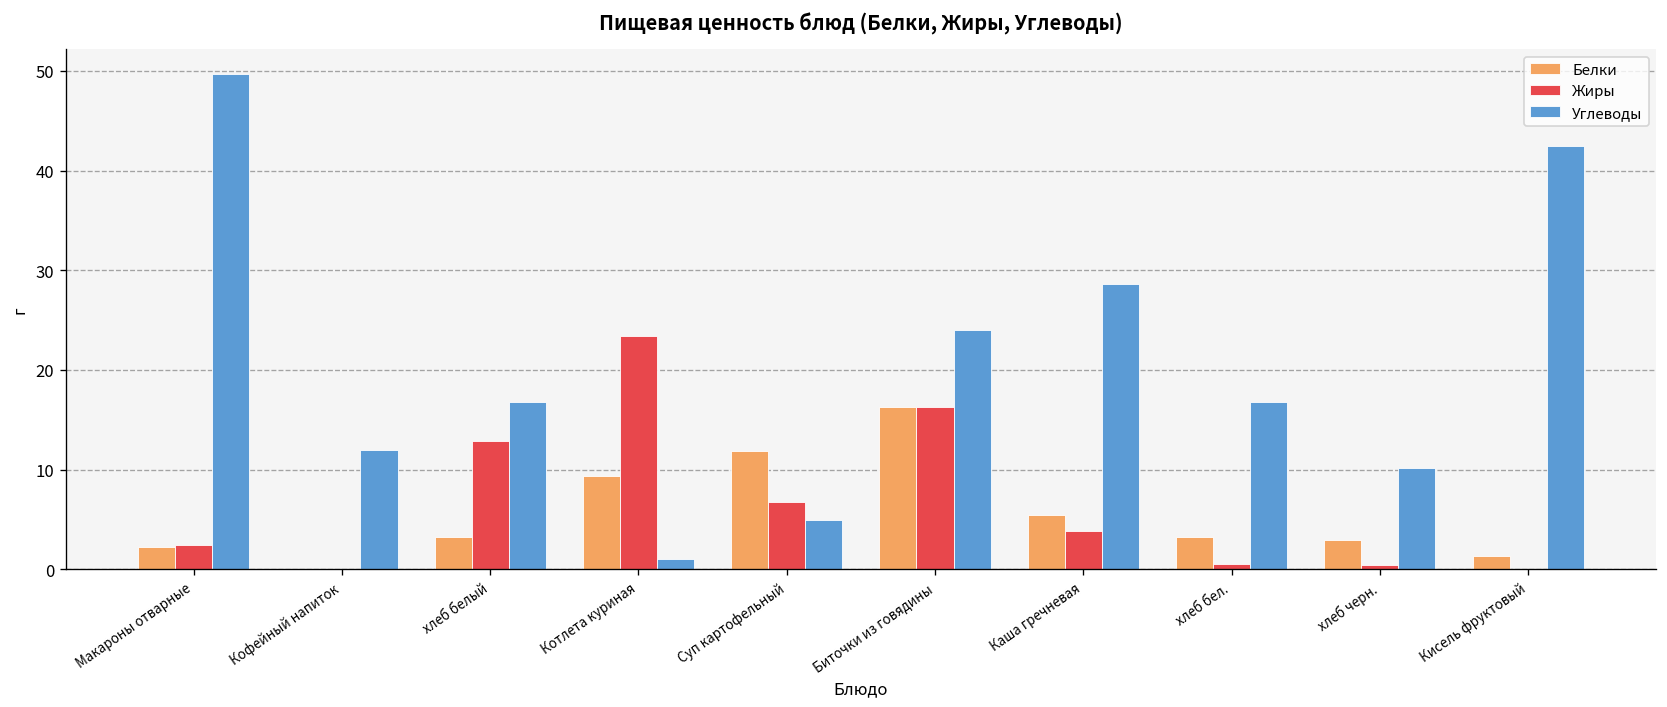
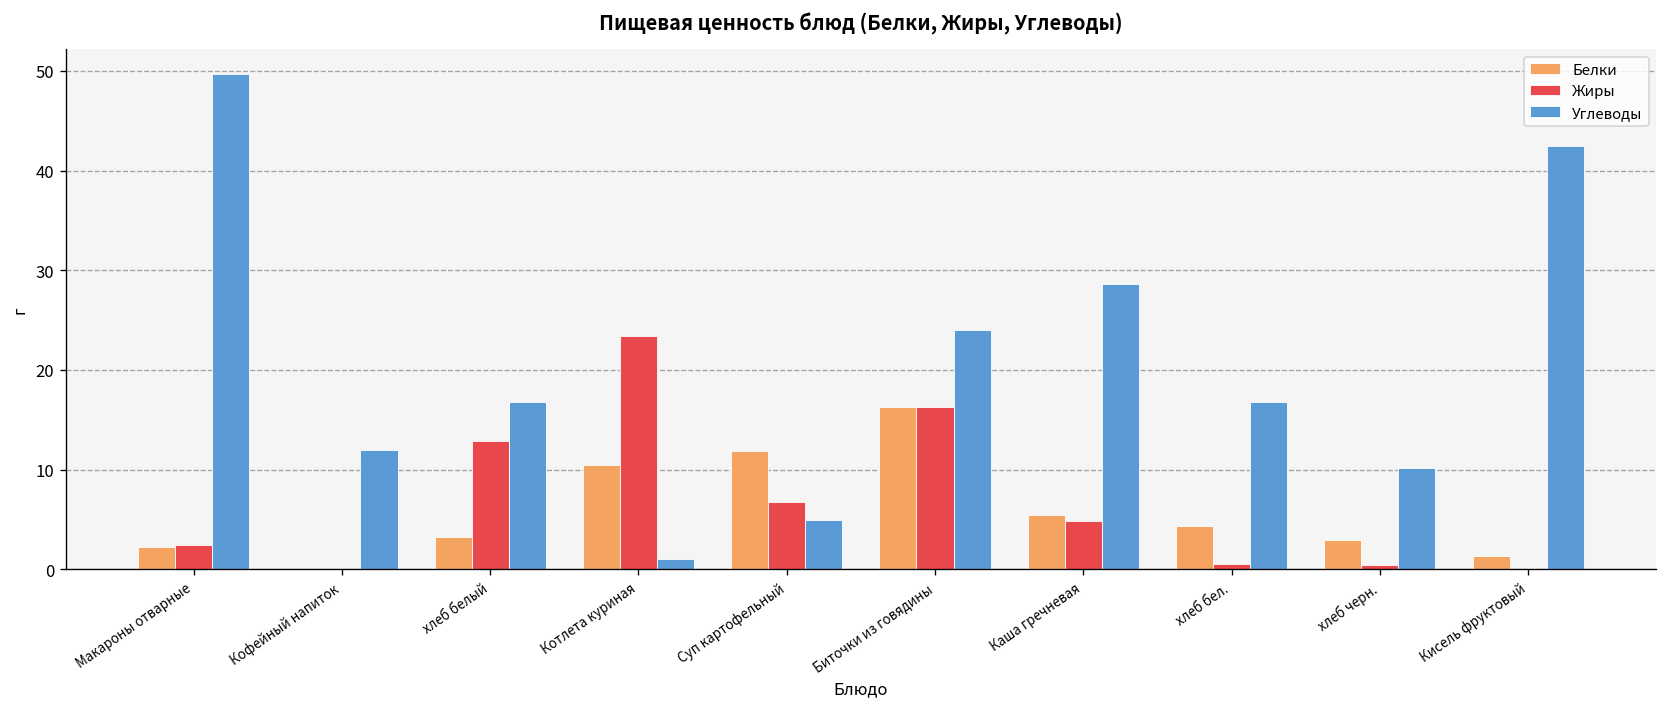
Белки, Котлета куриная: 9 -> 11
Жиры, Каша гречневая: 4 -> 5
Белки, хлеб бел.: 3 -> 4
